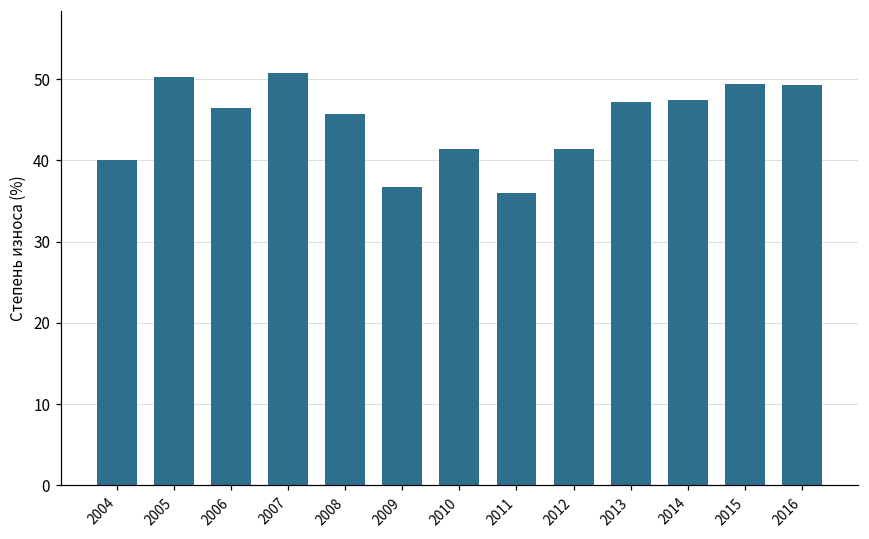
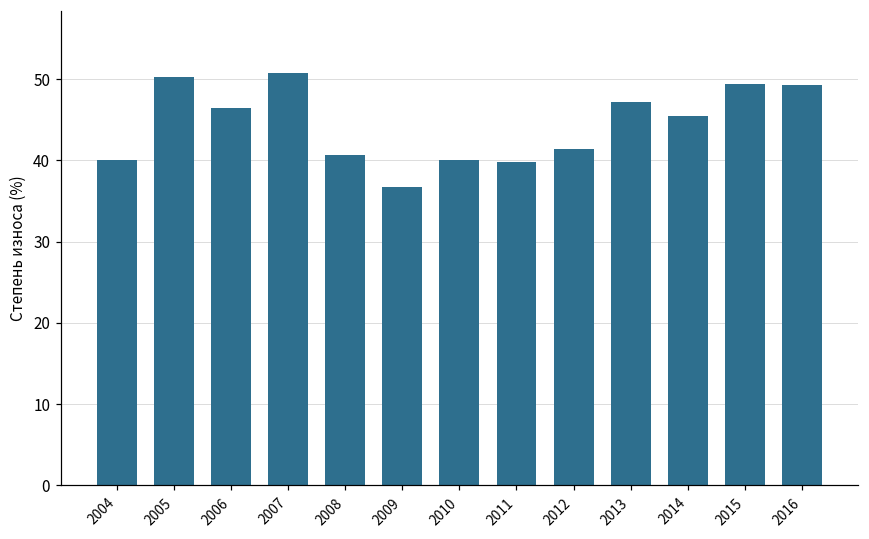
2008: 46 -> 41
2010: 41 -> 40
2011: 36 -> 40
2014: 47 -> 46
